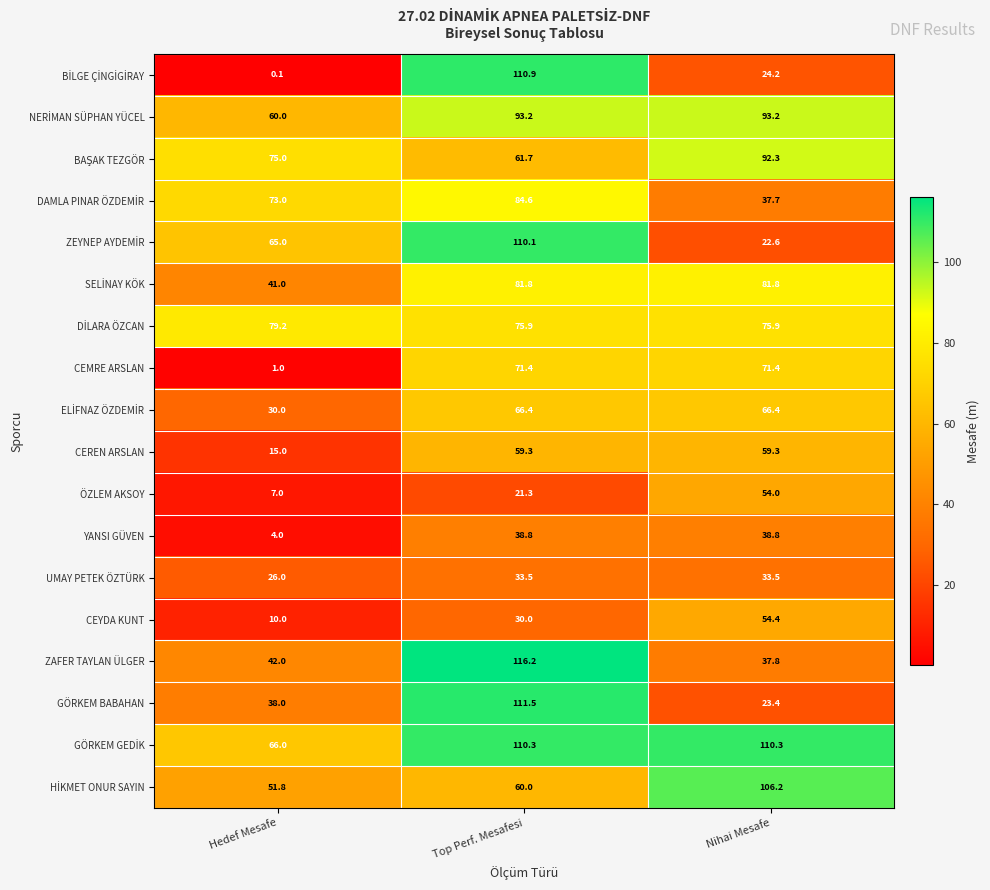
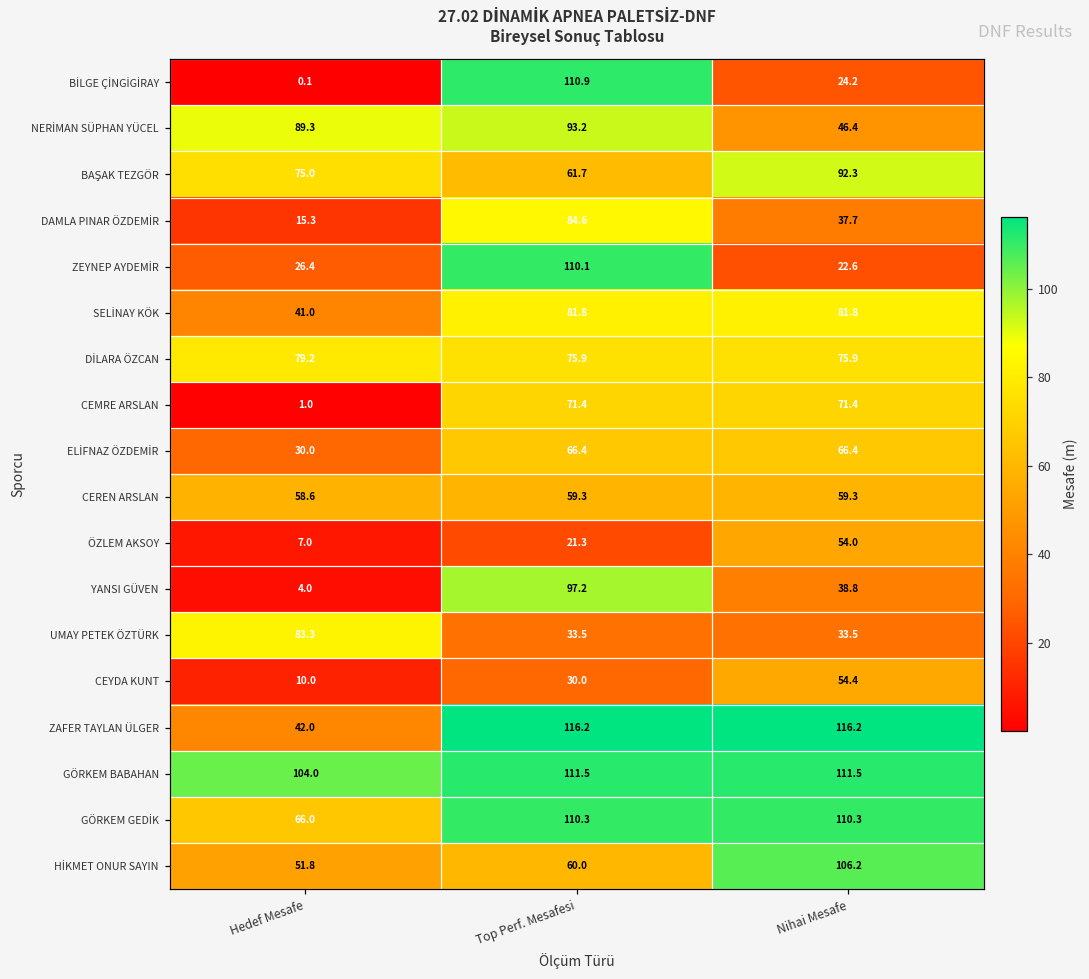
NERİMAN SÜPHAN YÜCEL, Hedef Mesafe: 60.0 -> 89.3
NERİMAN SÜPHAN YÜCEL, Nihai Mesafe: 93.2 -> 46.4
DAMLA PINAR ÖZDEMİR, Hedef Mesafe: 73.0 -> 15.3
ZEYNEP AYDEMİR, Hedef Mesafe: 65.0 -> 26.4
CEREN ARSLAN, Hedef Mesafe: 15.0 -> 58.6
YANSI GÜVEN, Top Perf. Mesafesi: 38.8 -> 97.2
UMAY PETEK ÖZTÜRK, Hedef Mesafe: 26.0 -> 83.3
ZAFER TAYLAN ÜLGER, Nihai Mesafe: 37.8 -> 116.2
GÖRKEM BABAHAN, Hedef Mesafe: 38.0 -> 104.0
GÖRKEM BABAHAN, Nihai Mesafe: 23.4 -> 111.5
